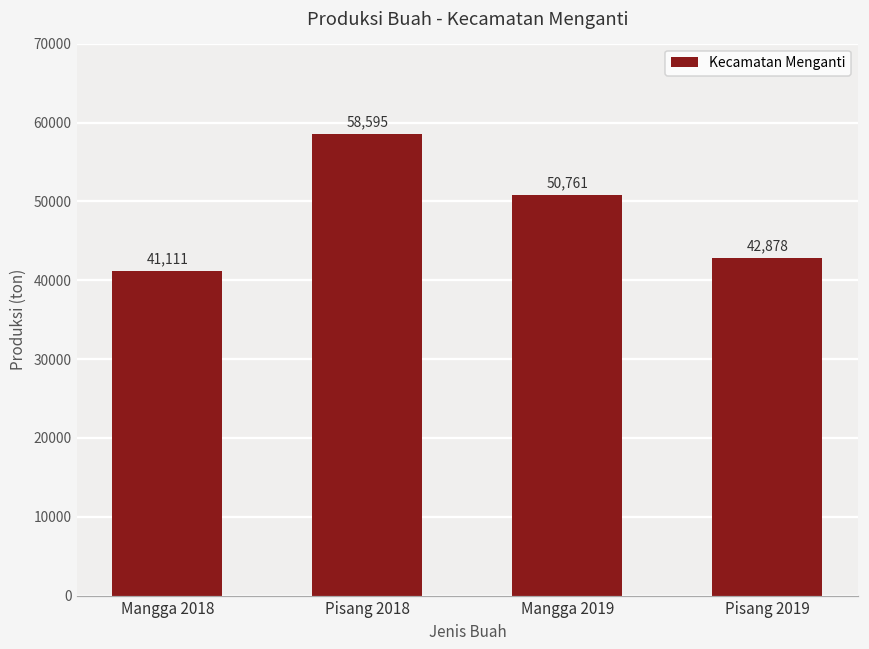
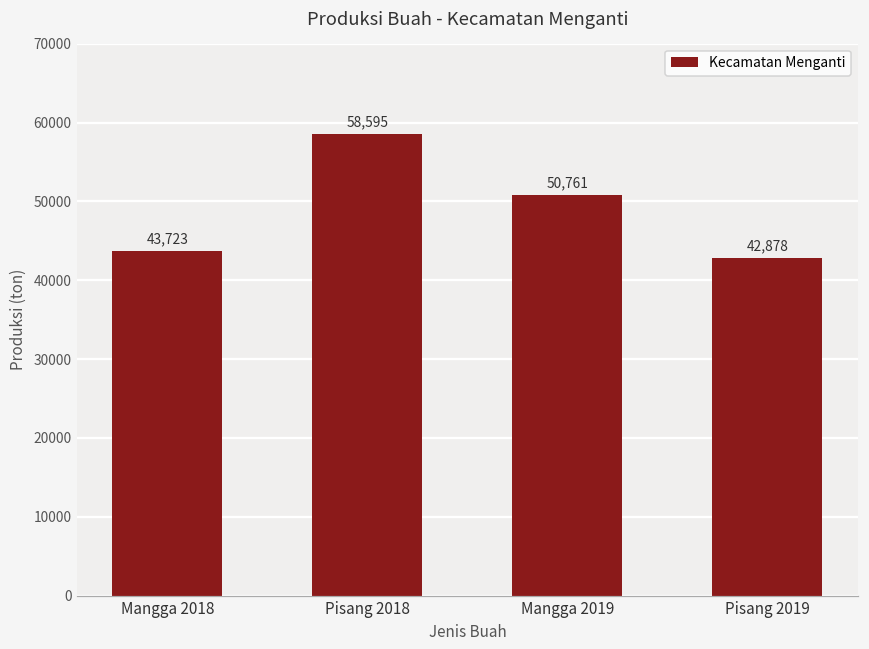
Mangga 2018: 41,111 -> 43,723
